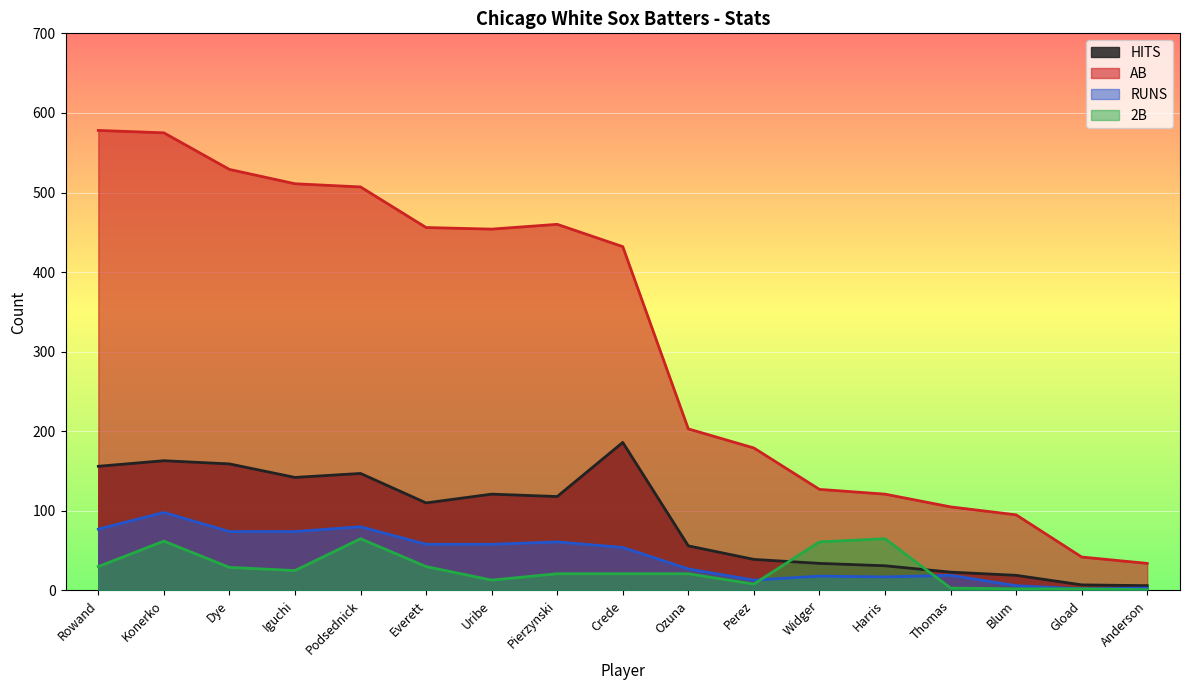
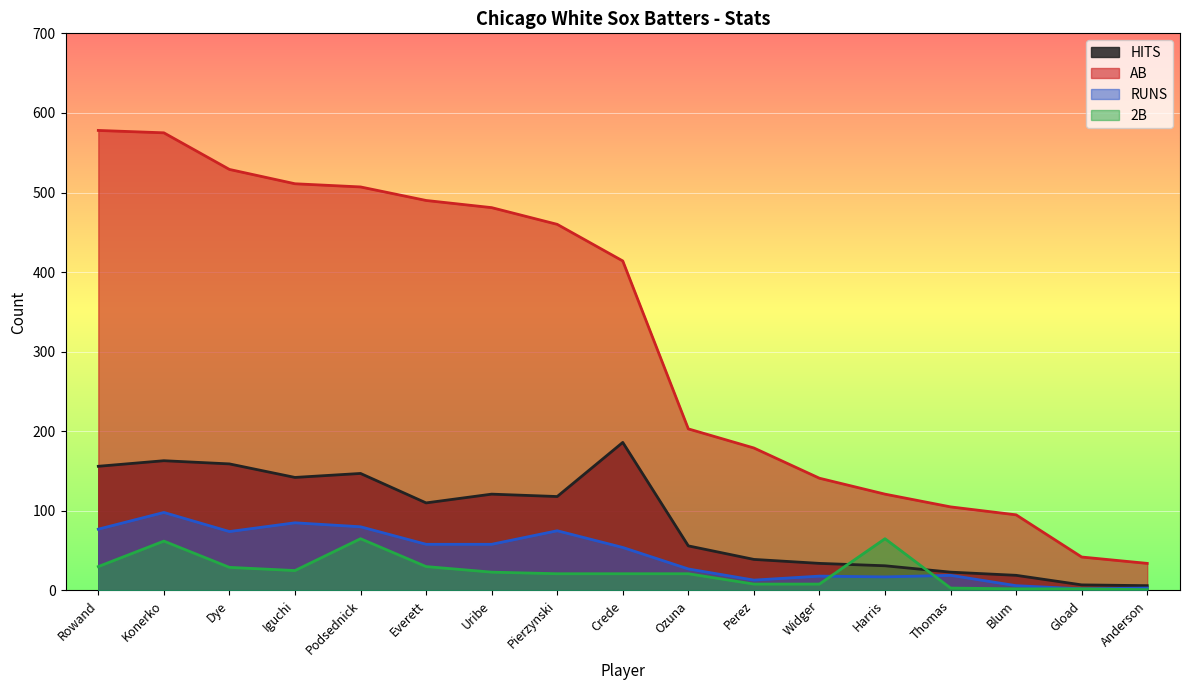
RUNS, Iguchi: 70 -> 90
AB, Everett: 460 -> 490
AB, Uribe: 450 -> 480
2B, Uribe: 10 -> 20
RUNS, Pierzynski: 60 -> 80
AB, Crede: 430 -> 410
AB, Widger: 130 -> 140
2B, Widger: 60 -> 10
